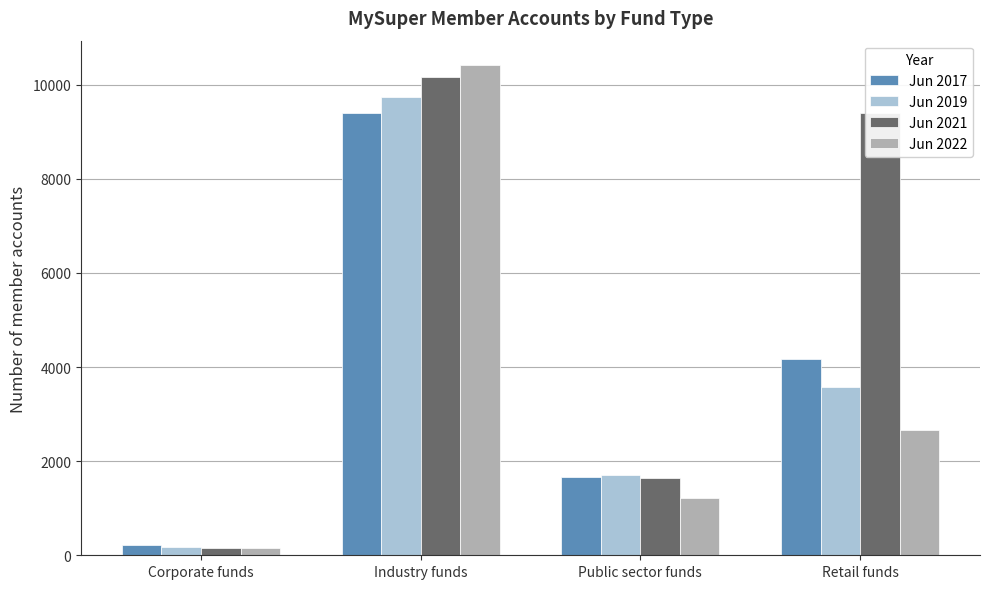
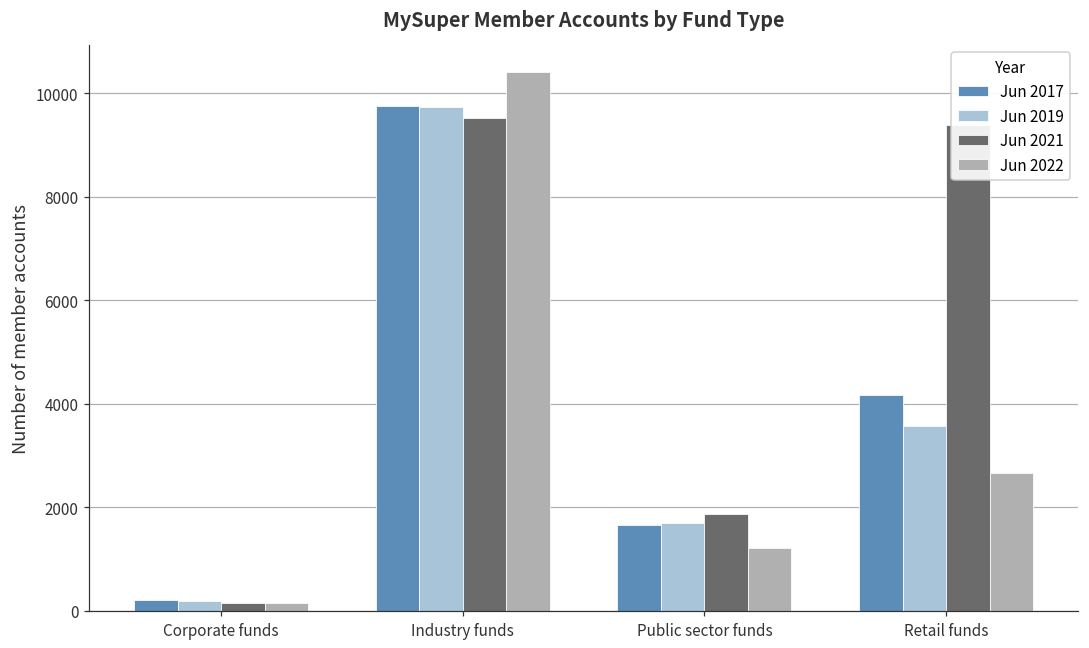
Jun 2017, Industry funds: 9400 -> 9700
Jun 2021, Industry funds: 10200 -> 9500
Jun 2021, Public sector funds: 1600 -> 1900
